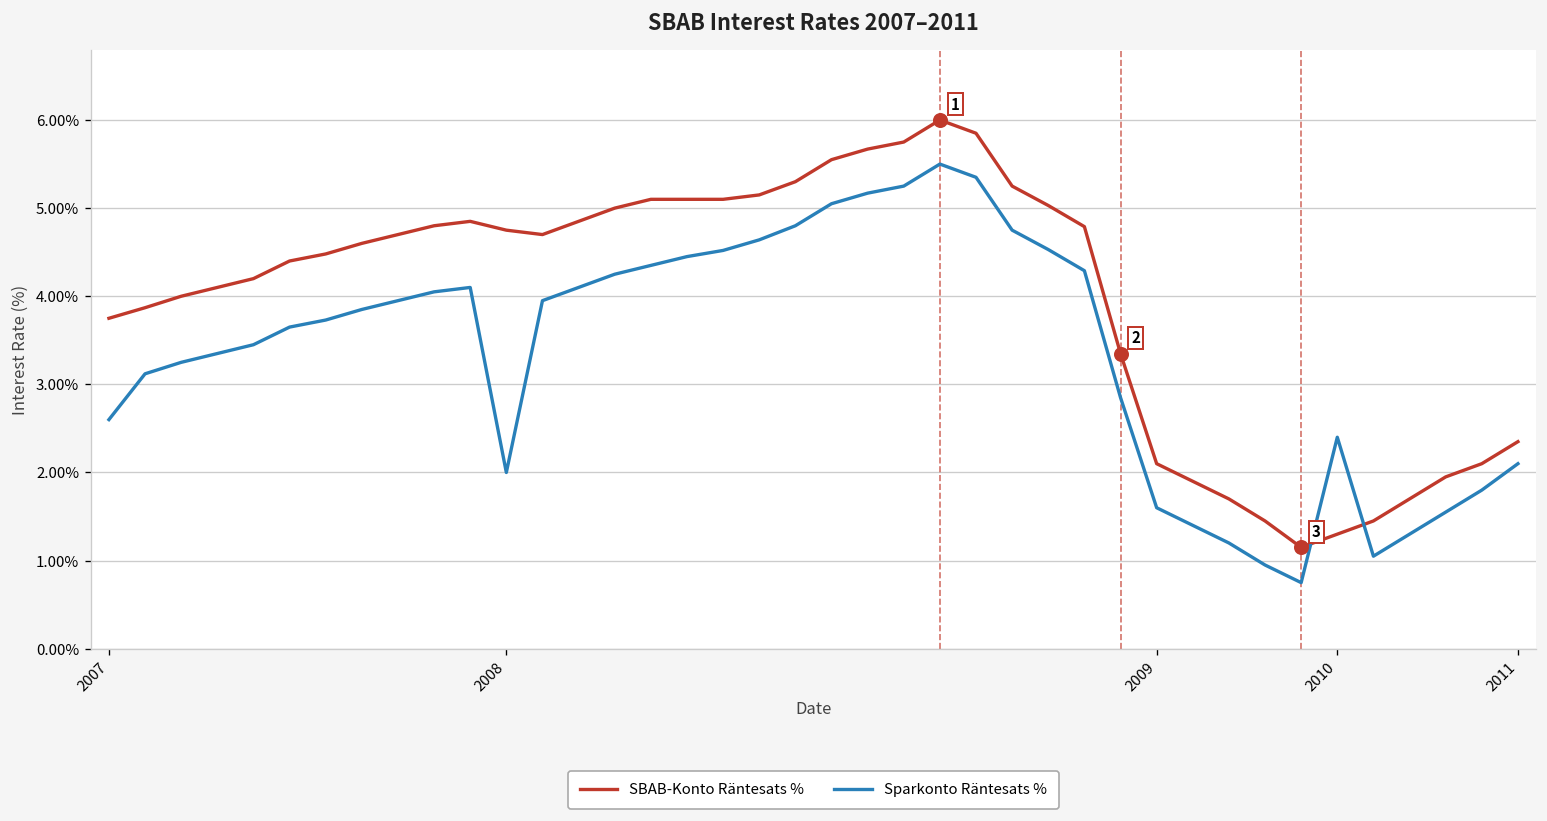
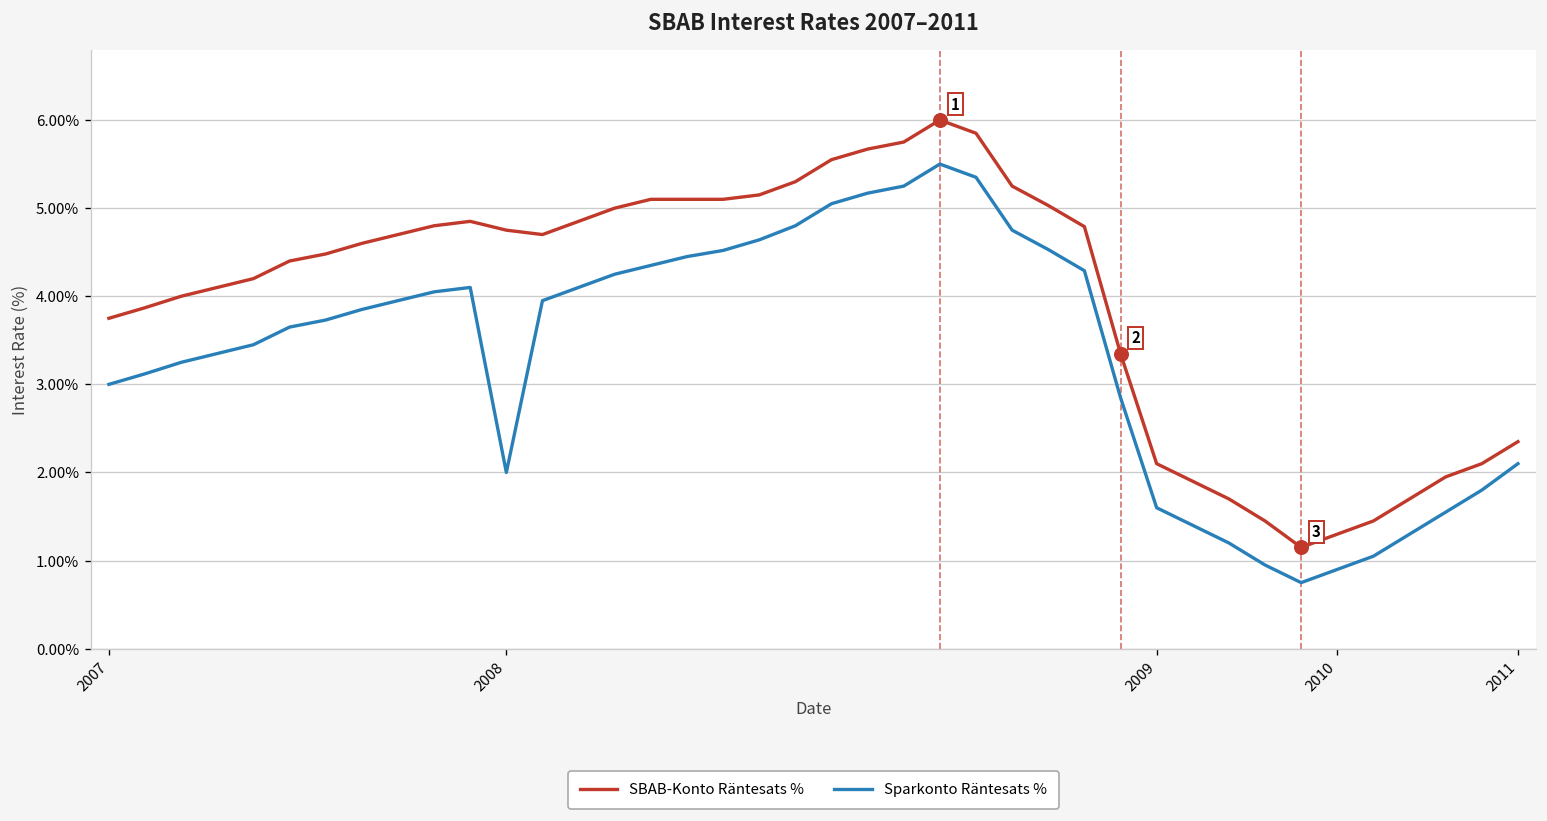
Sparkonto Räntesats %, 2007: 2.6% -> 3.0%
Sparkonto Räntesats %, 2010: 2.4% -> 0.9%
